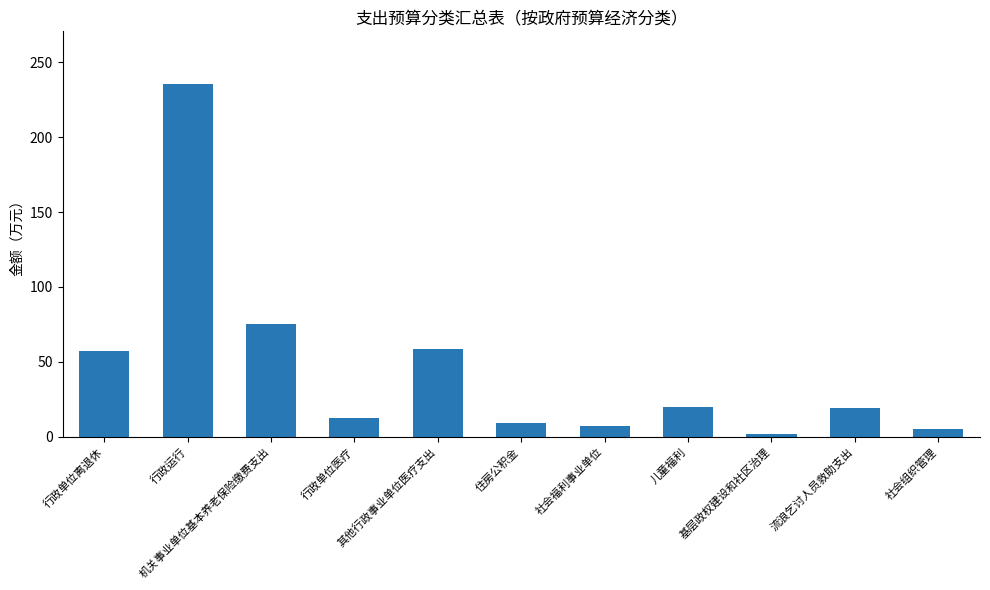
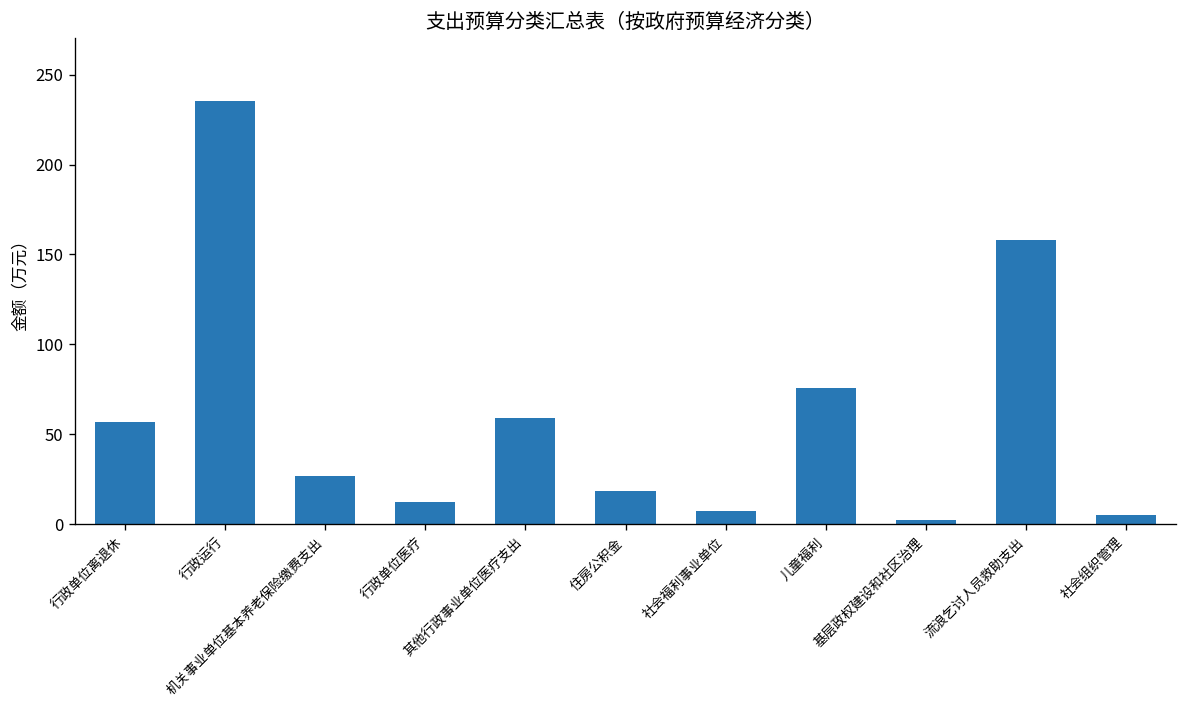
机关事业单位基本养老保险缴费支出: 75 -> 27
住房公积金: 9 -> 18
儿童福利: 20 -> 76
流浪乞讨人员救助支出: 19 -> 158
